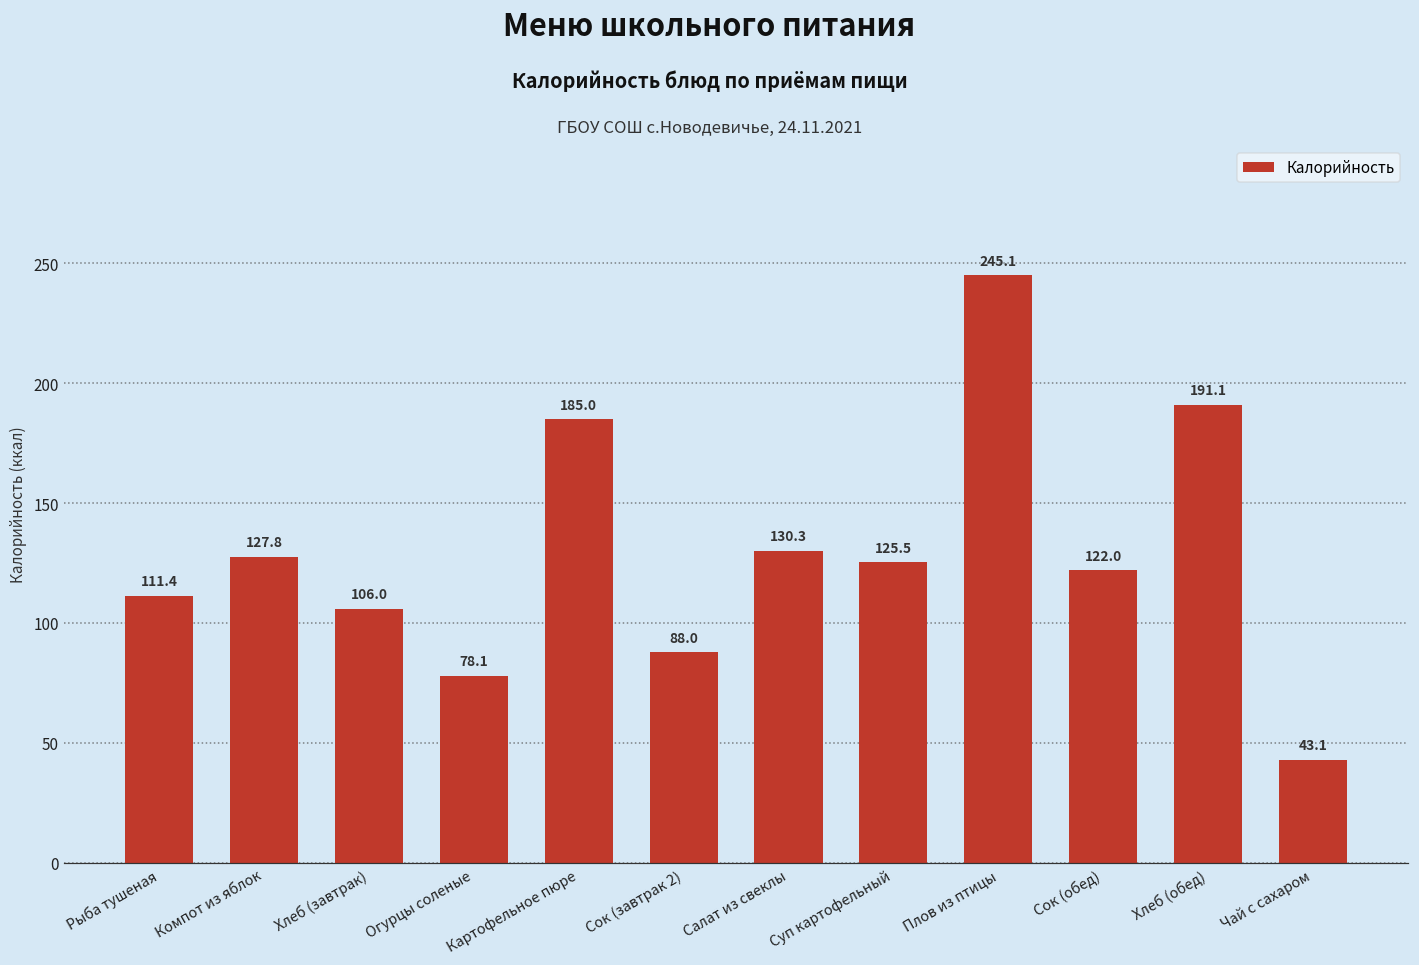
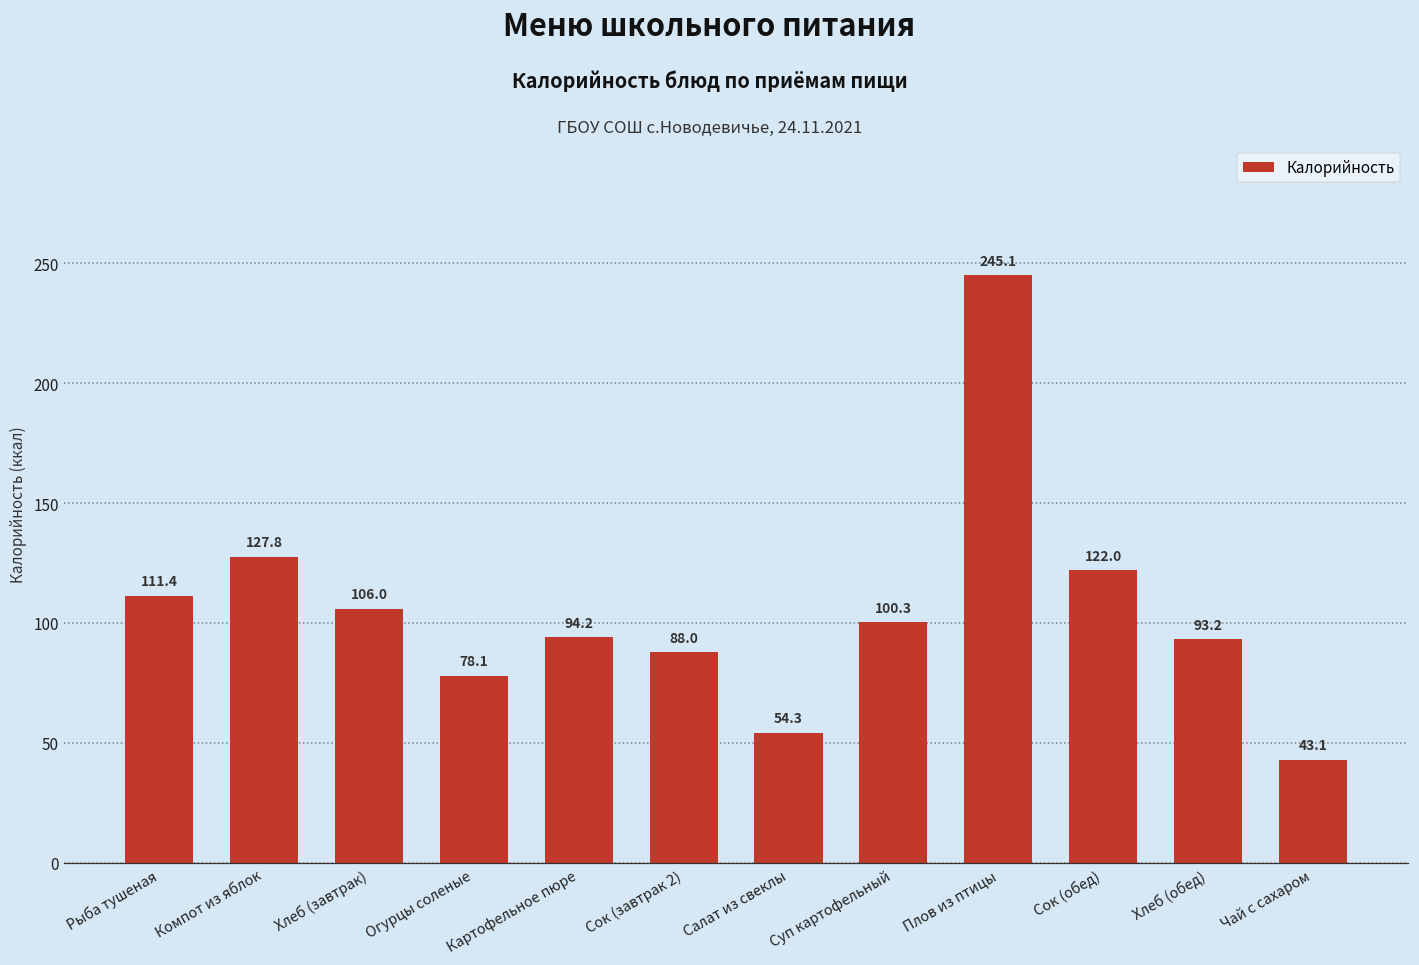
Картофельное пюре: 185.0 -> 94.2
Салат из свеклы: 130.3 -> 54.3
Суп картофельный: 125.5 -> 100.3
Хлеб (обед): 191.1 -> 93.2
